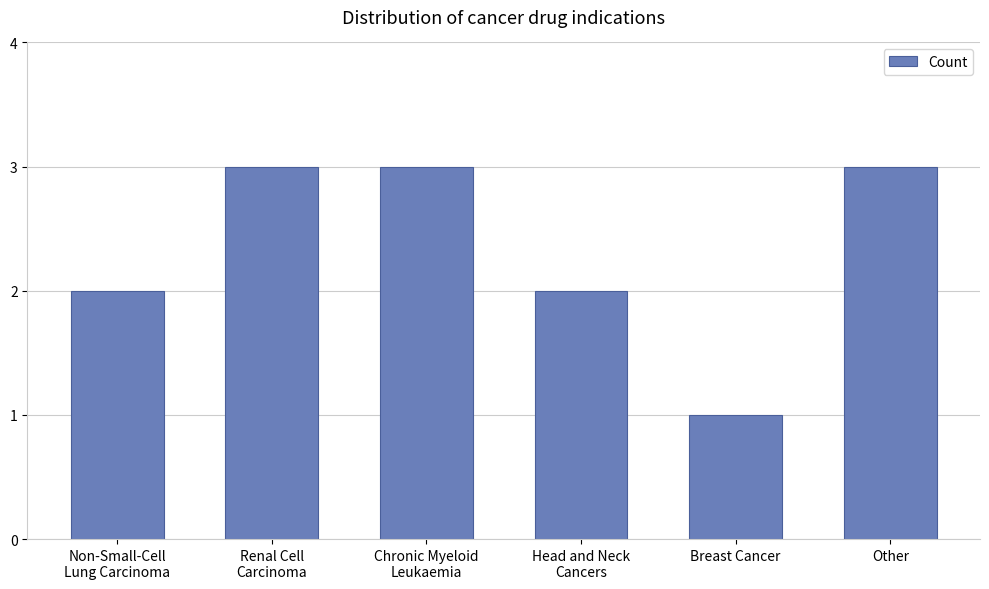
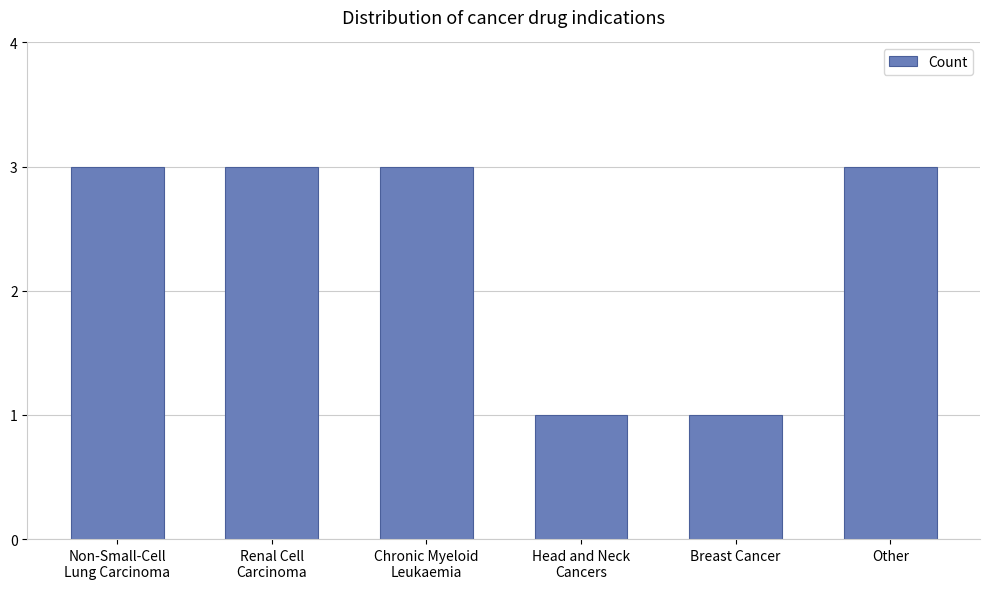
Non-Small-Cell Lung Carcinoma: 2 -> 3
Head and Neck Cancers: 2 -> 1
